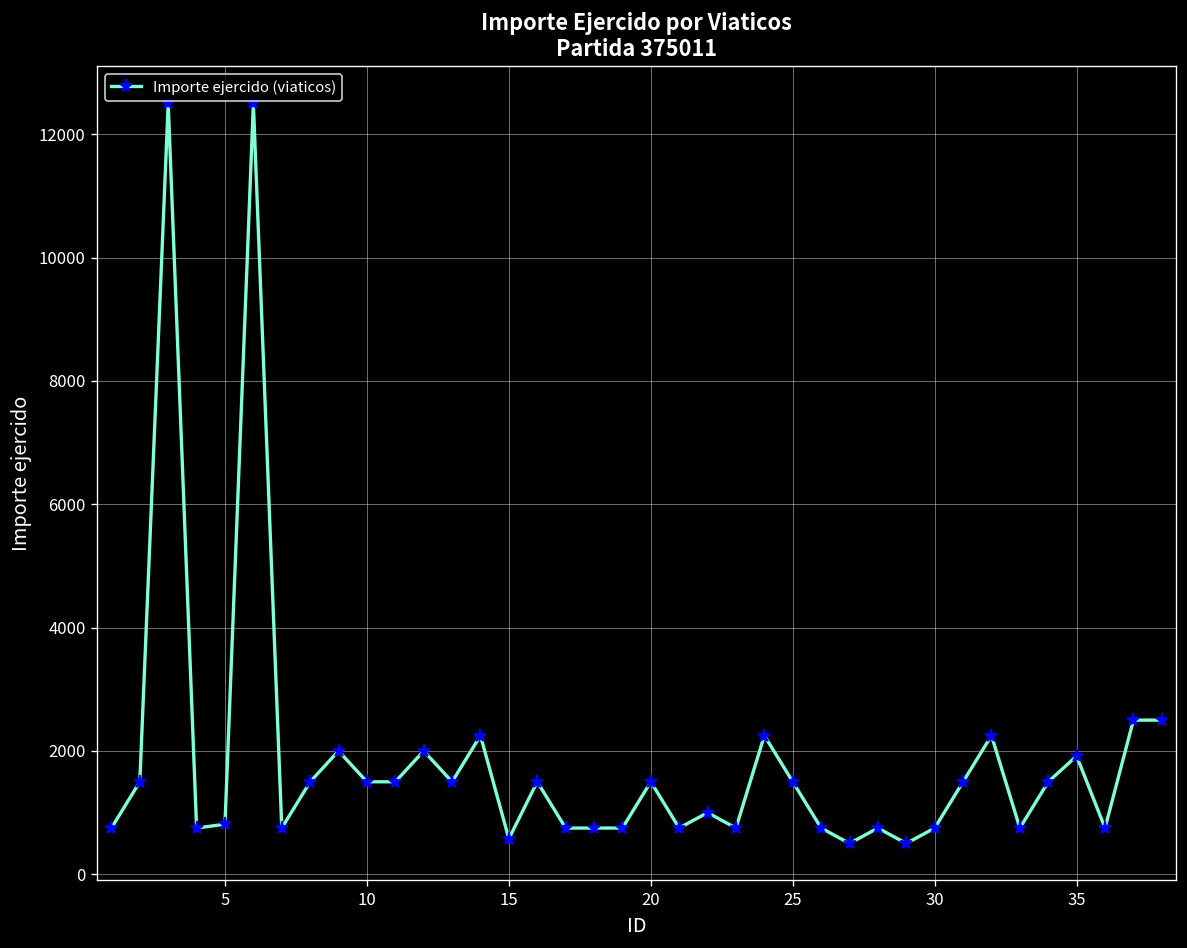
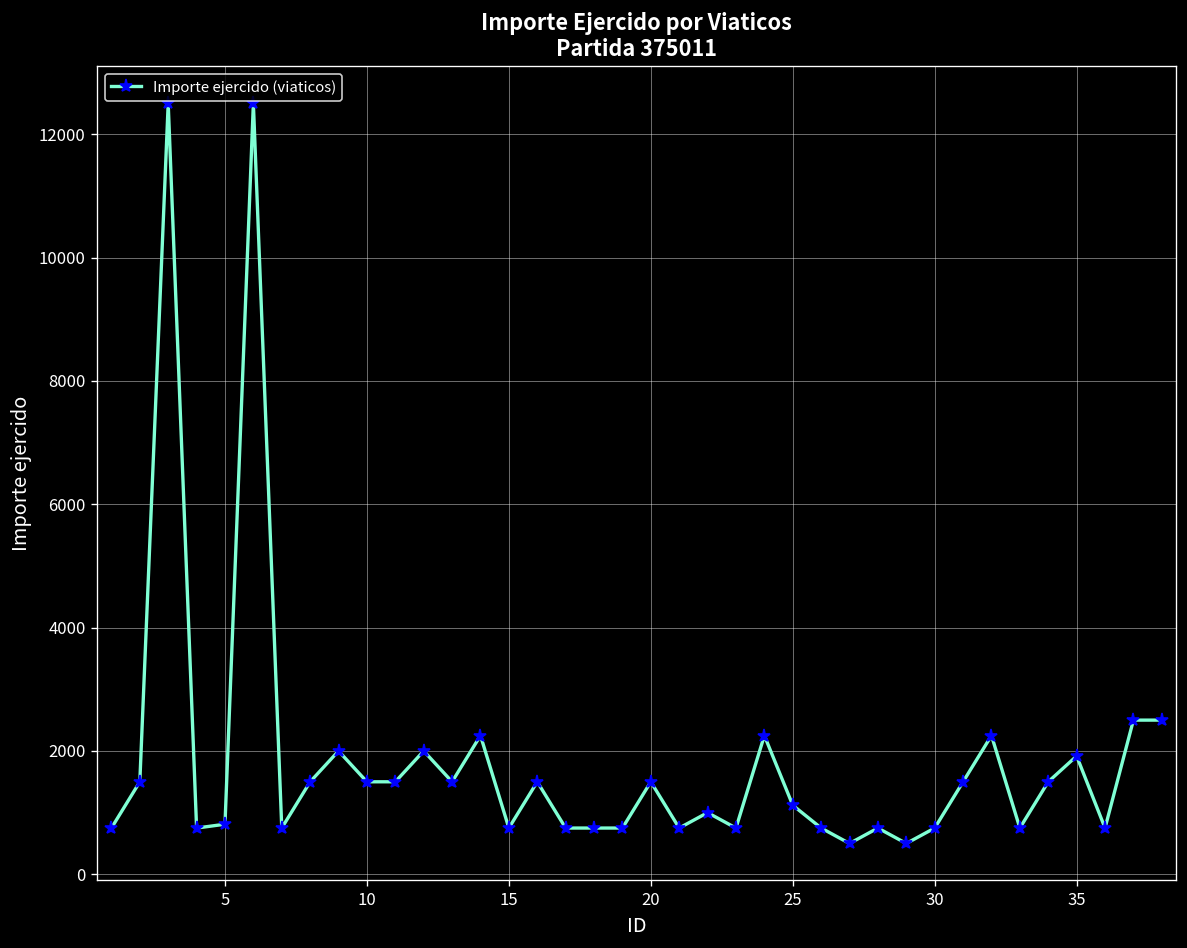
15: 600 -> 800
25: 1500 -> 1100
